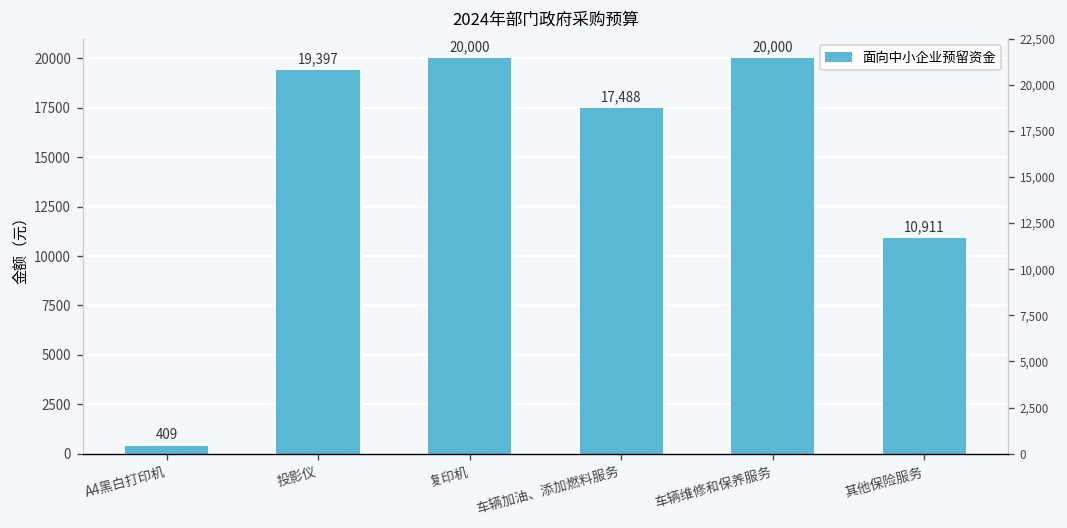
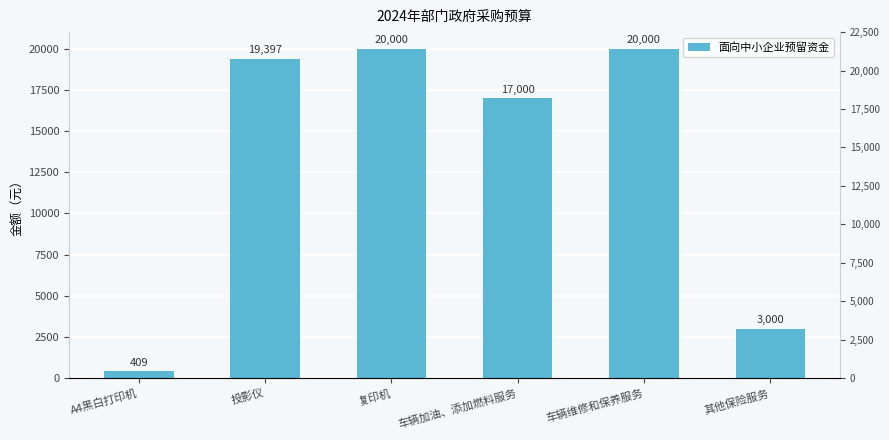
车辆加油、添加燃料服务: 17,488 -> 17,000
其他保险服务: 10,911 -> 3,000
